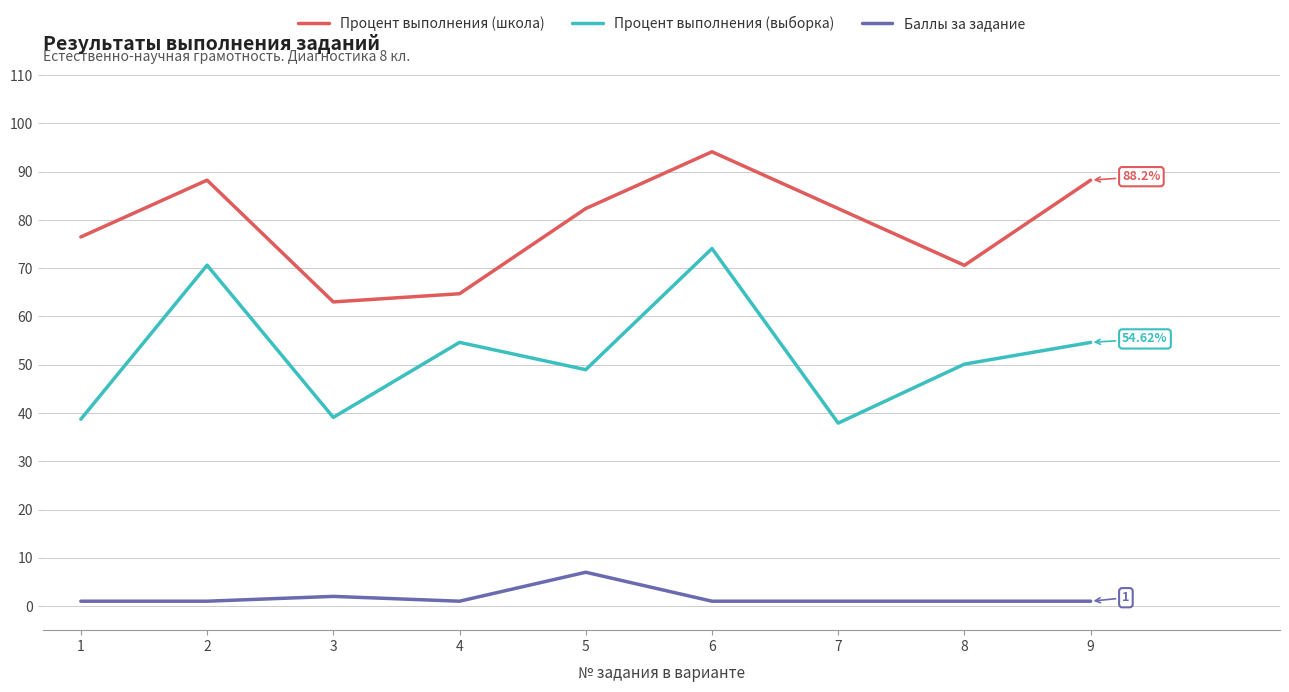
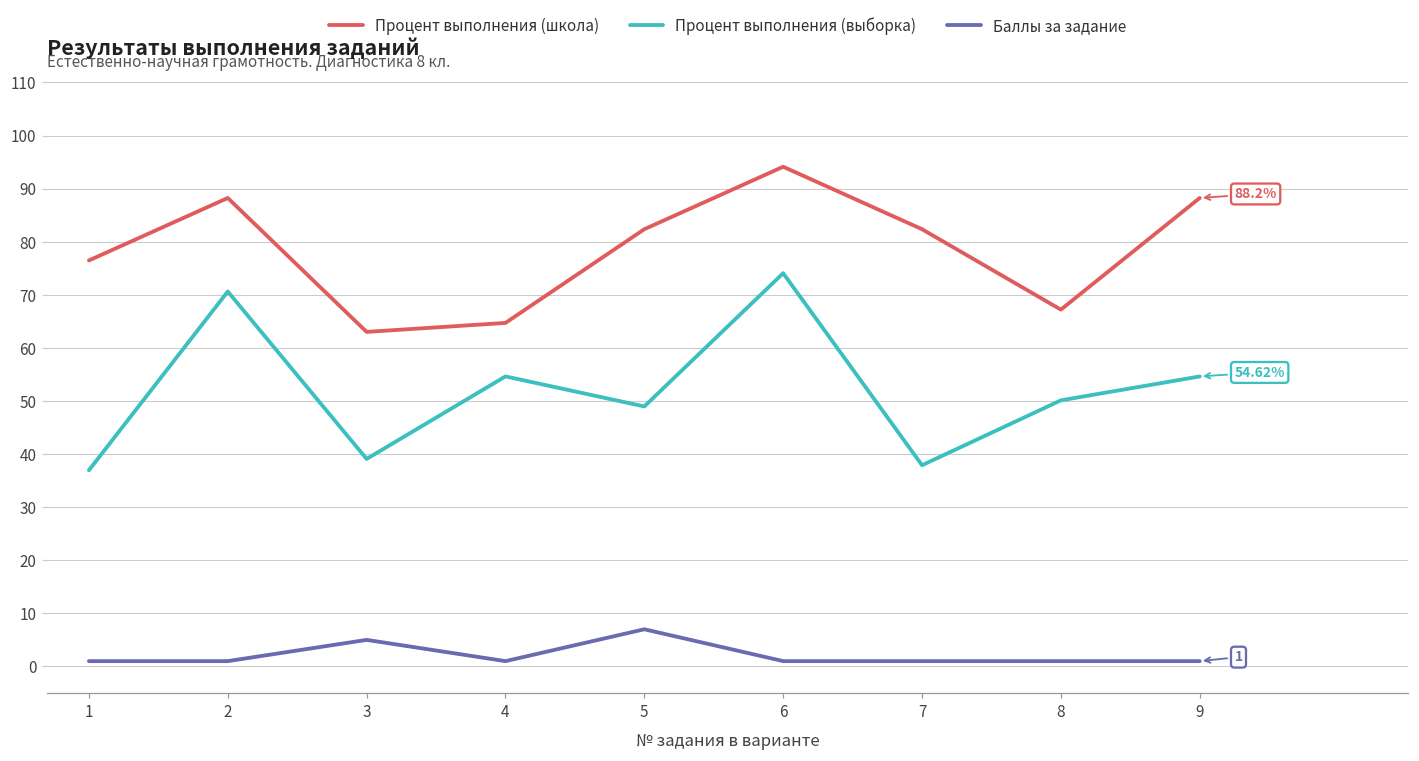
Процент выполнения (выборка), 1: 39 -> 37
Баллы за задание, 3: 2 -> 5
Процент выполнения (школа), 8: 71 -> 67
